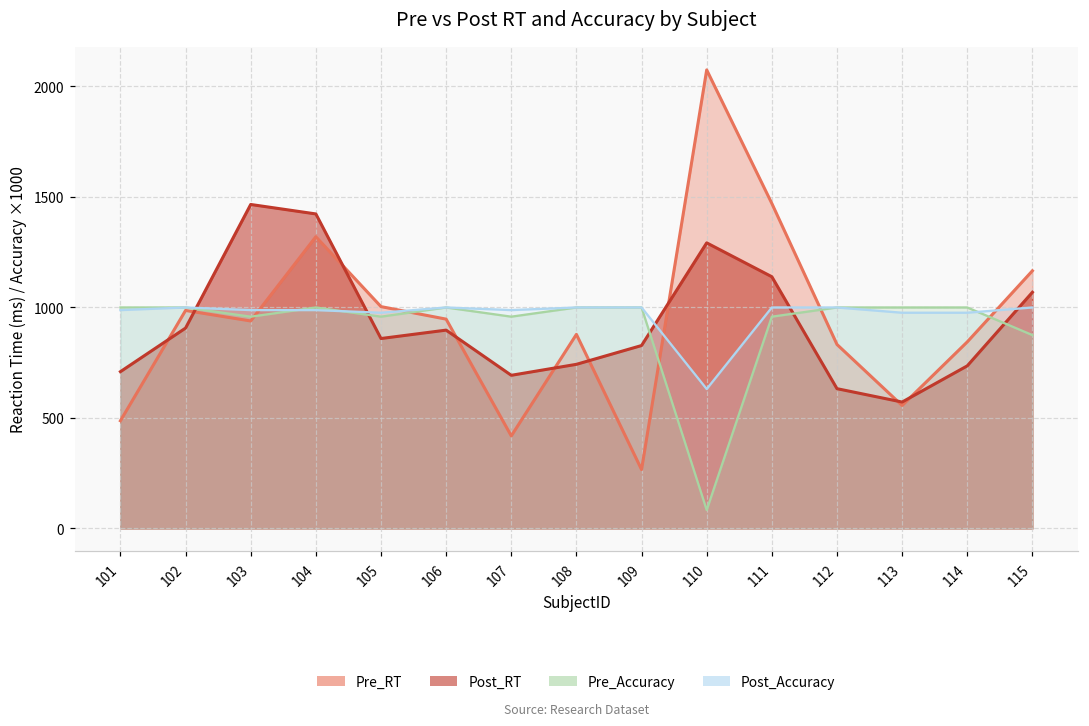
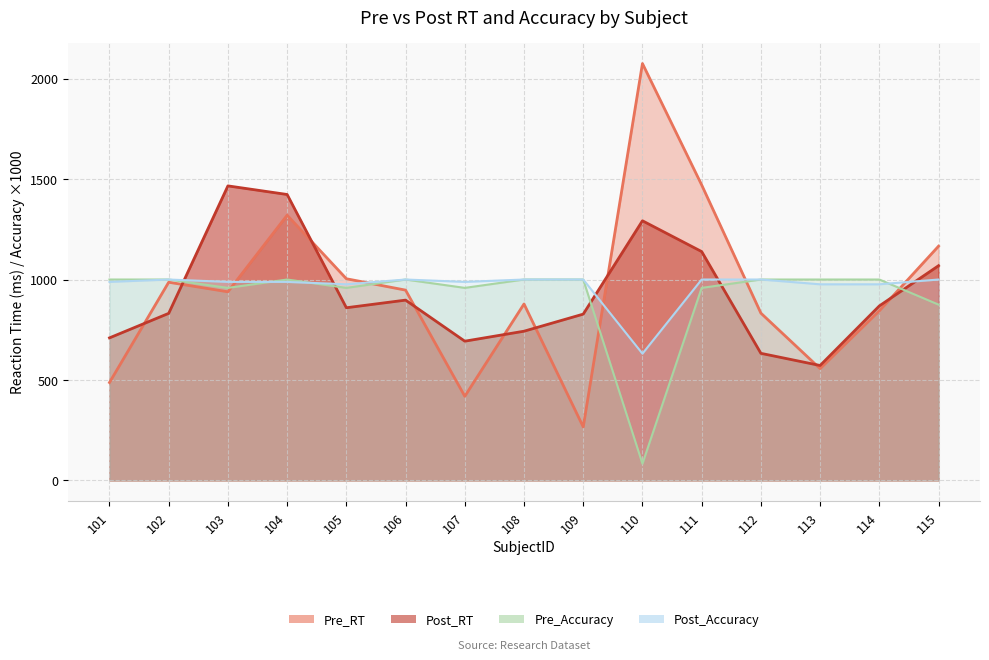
Post_RT, 102: 910 -> 830
Post_RT, 114: 740 -> 870
